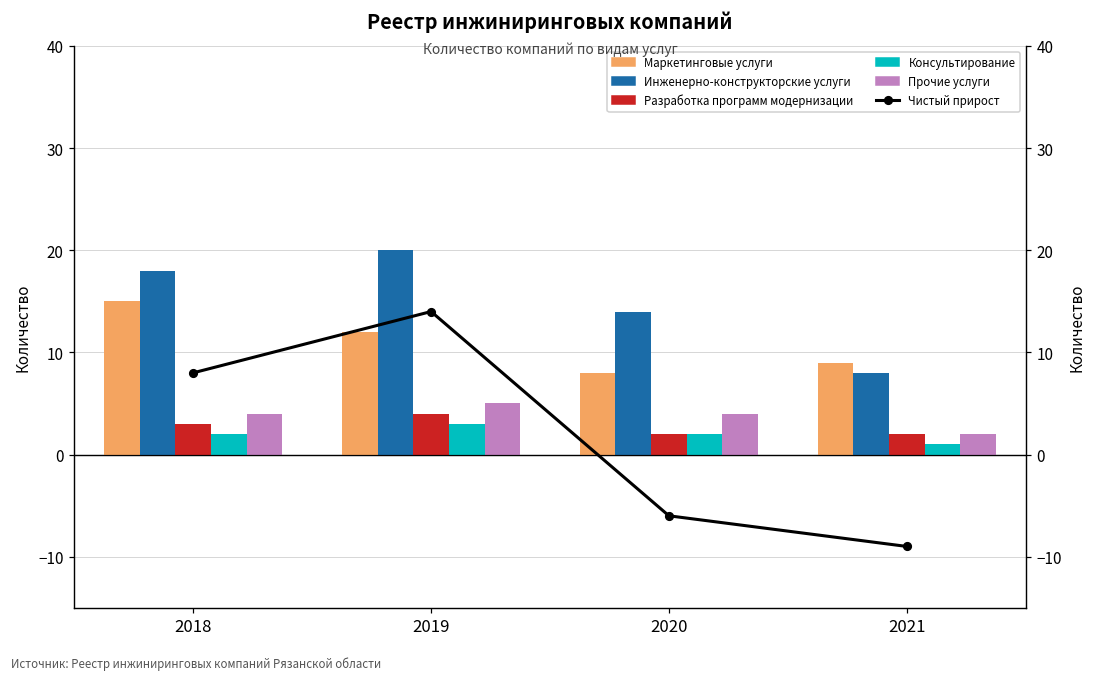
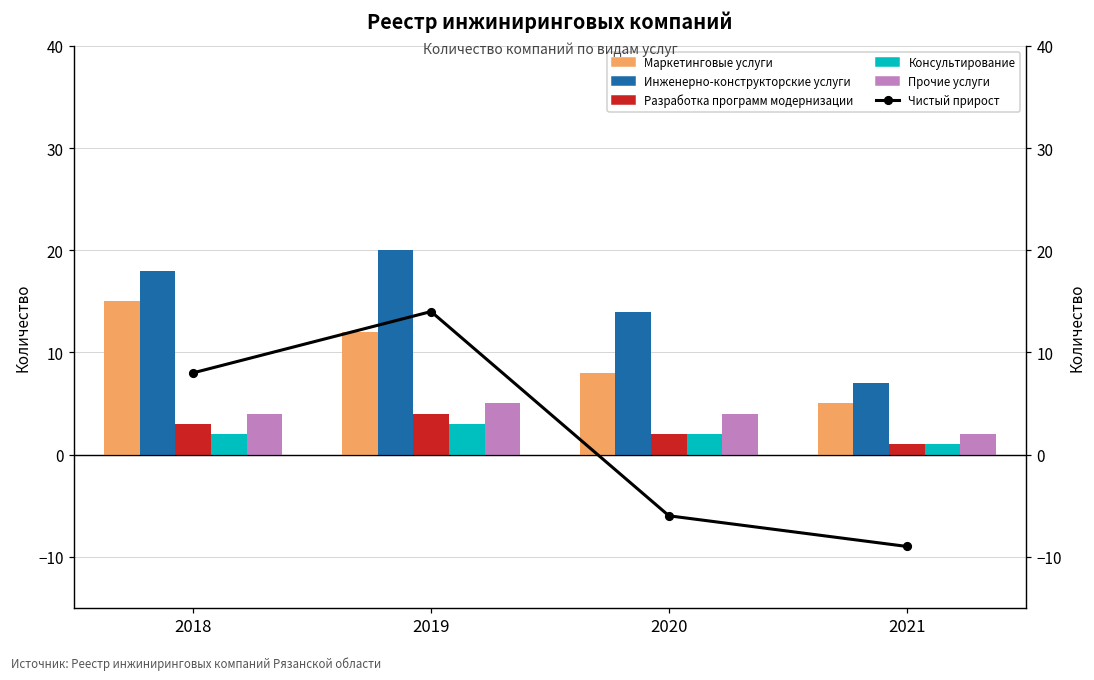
Маркетинговые услуги, 2021: 9 -> 5
Инженерно-конструкторские услуги, 2021: 8 -> 7
Разработка программ модернизации, 2021: 2 -> 1
